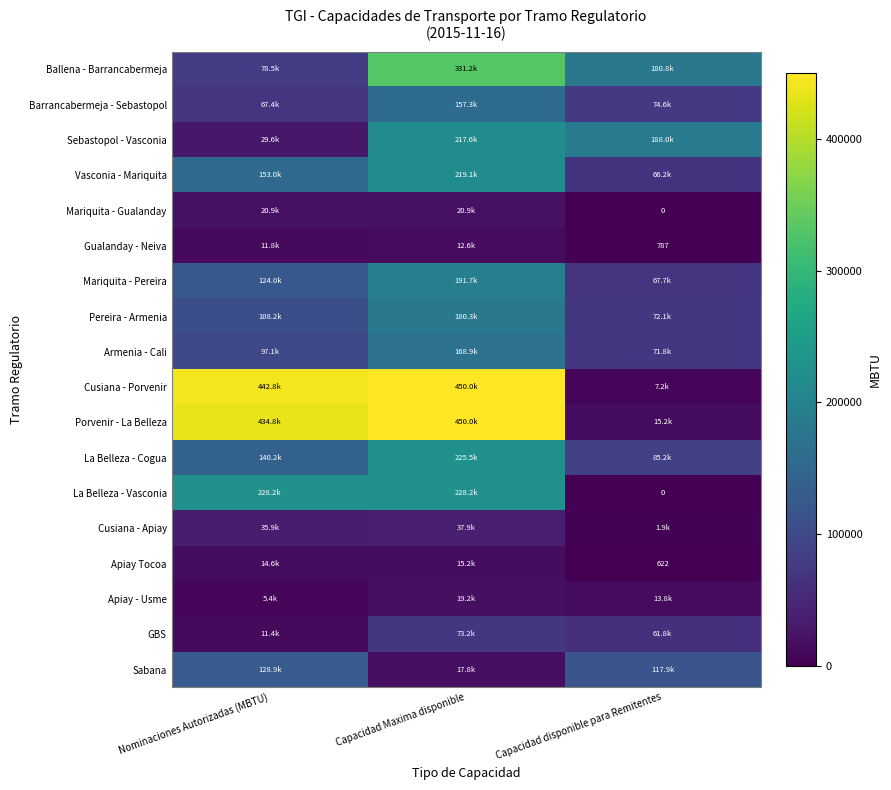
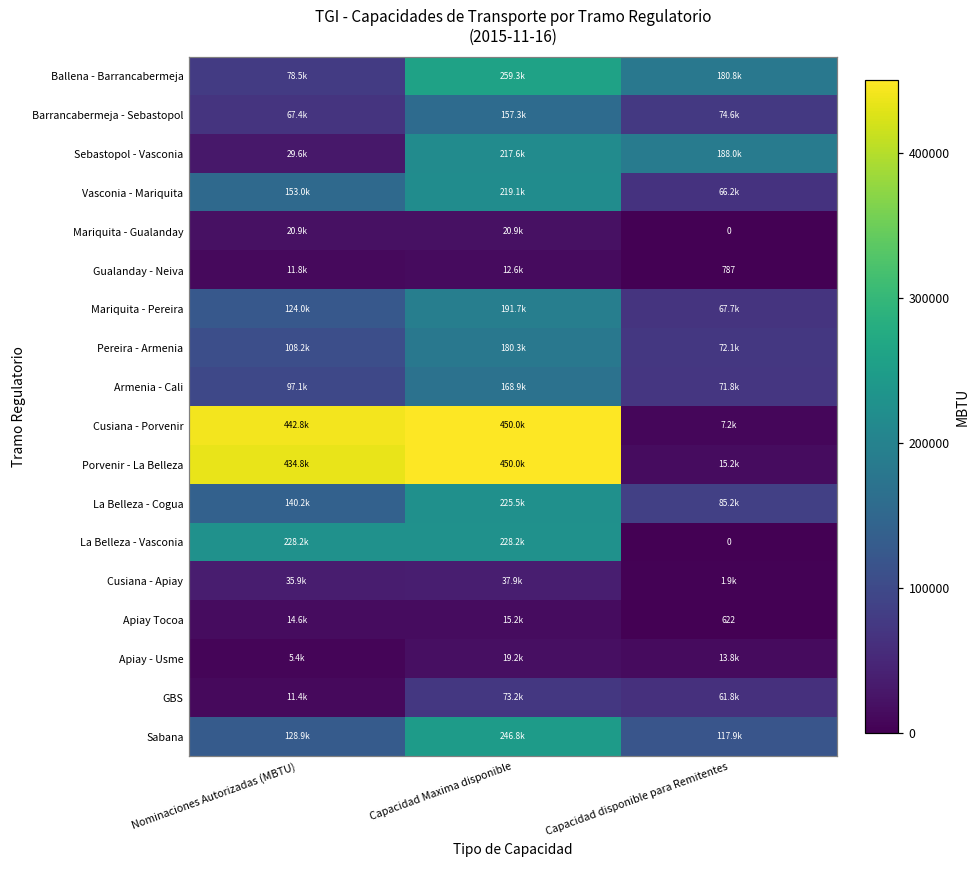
Ballena - Barrancabermeja, Capacidad Maxima disponible: 331.2k -> 259.3k
Sabana, Capacidad Maxima disponible: 17.8k -> 246.8k
